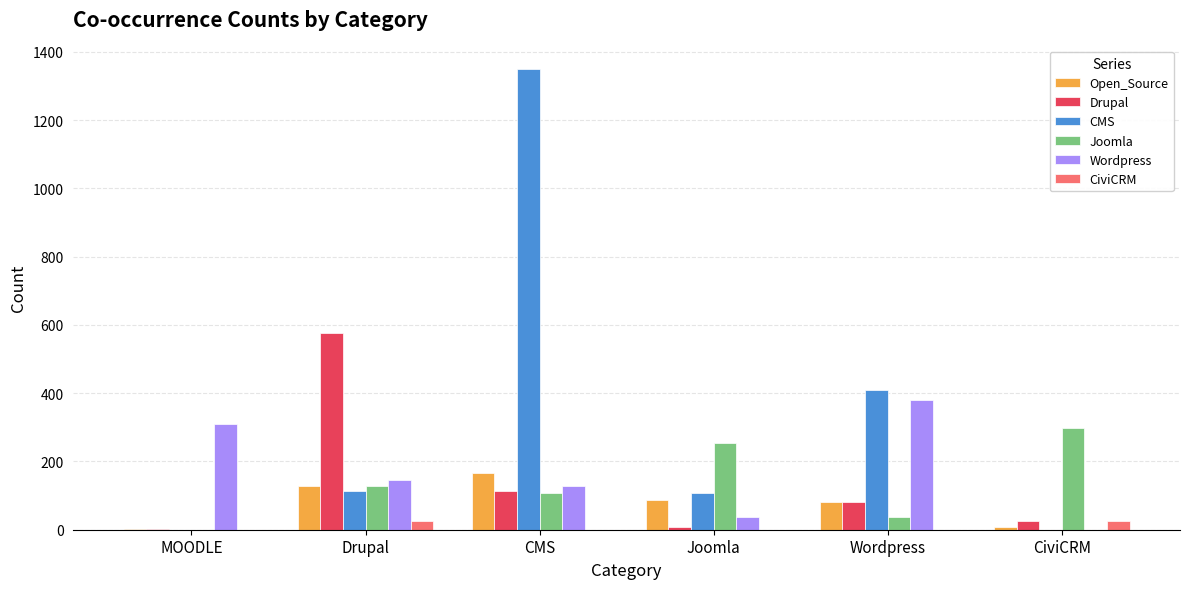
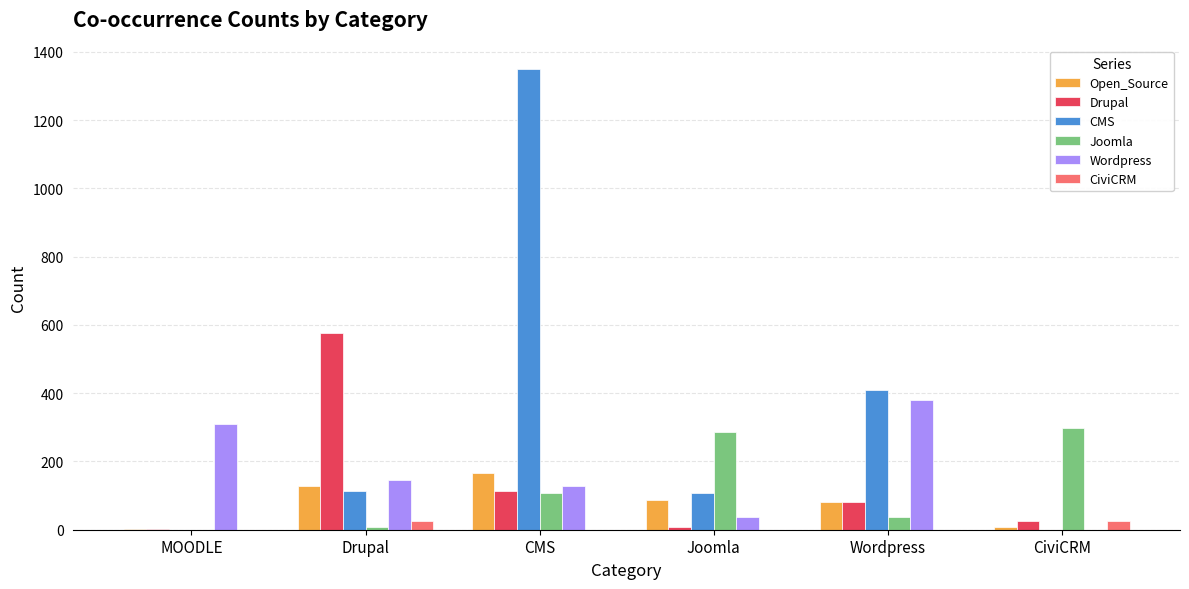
Joomla, Drupal: 130 -> 10
Joomla, Joomla: 250 -> 290
